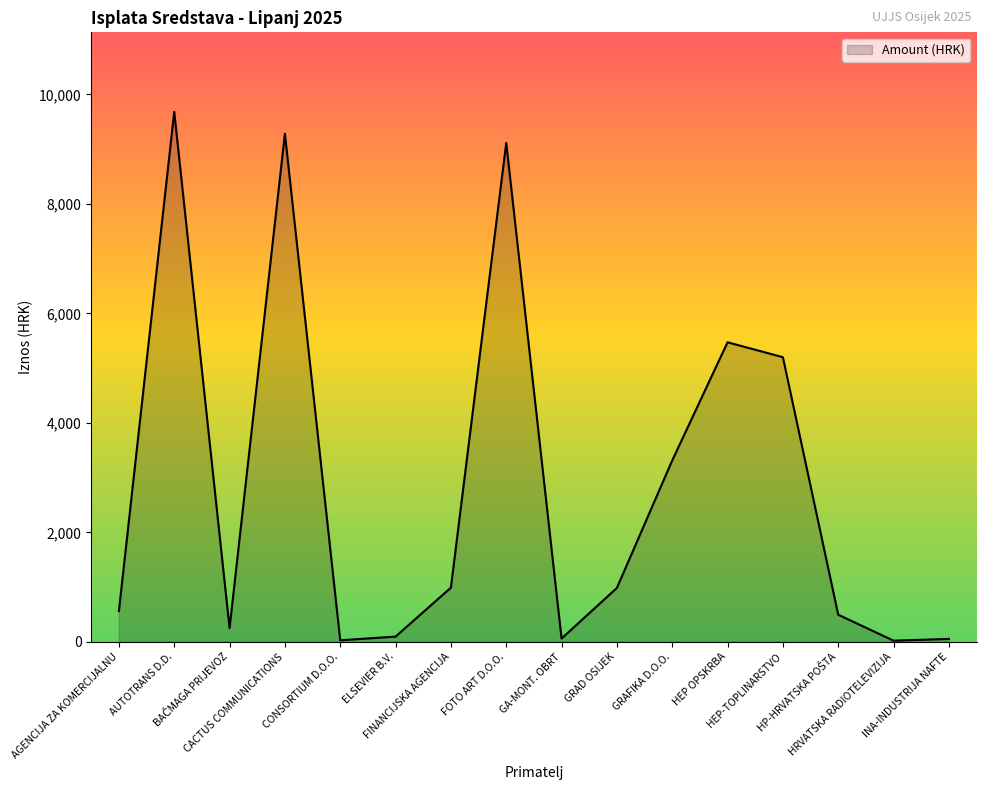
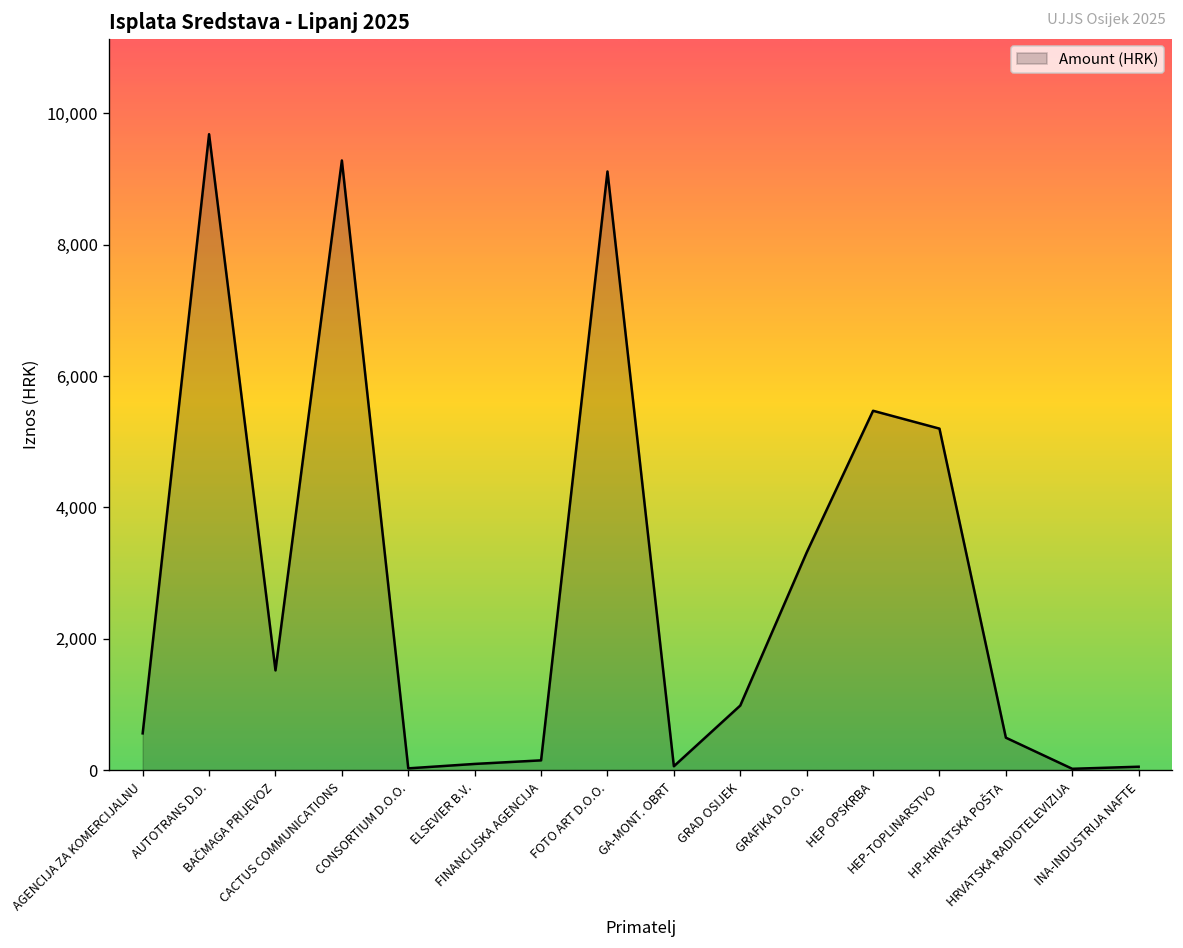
BAČMAGA PRIJEVOZ: 300 -> 1,500
FINANCIJSKA AGENCIJA: 1,000 -> 100
